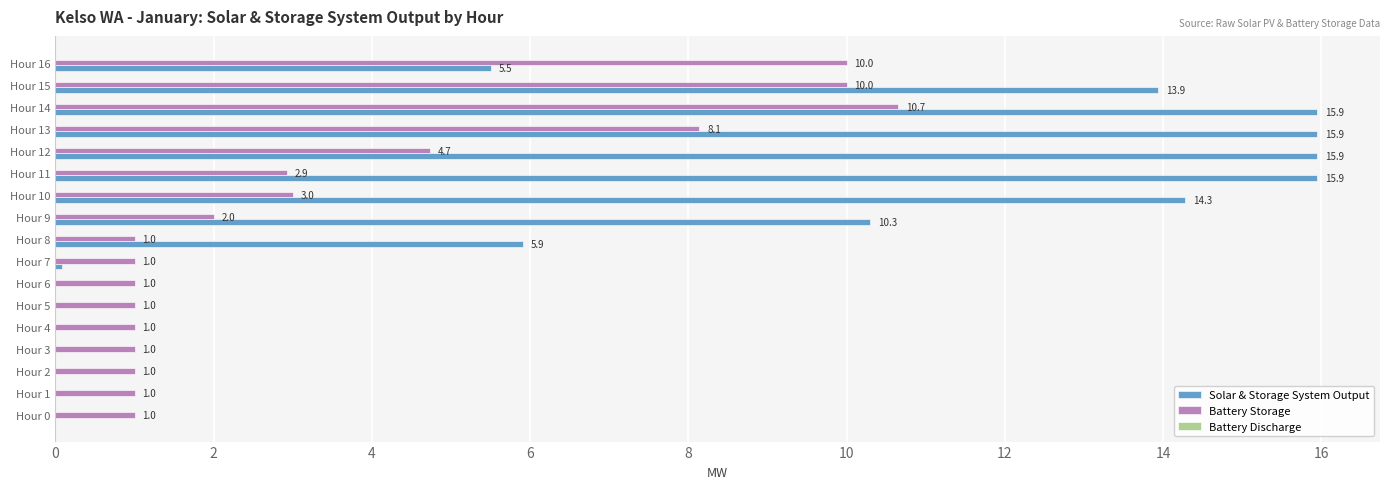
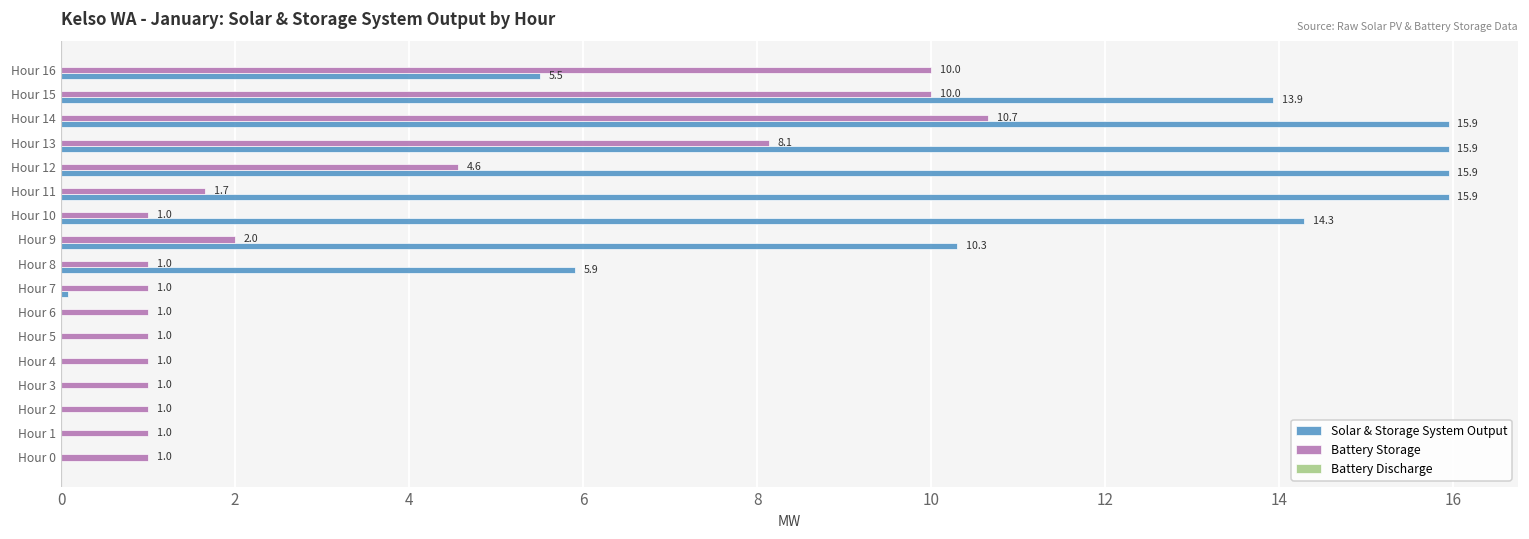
Battery Storage, Hour 12: 4.7 -> 4.6
Battery Storage, Hour 11: 2.9 -> 1.7
Battery Storage, Hour 10: 3.0 -> 1.0
